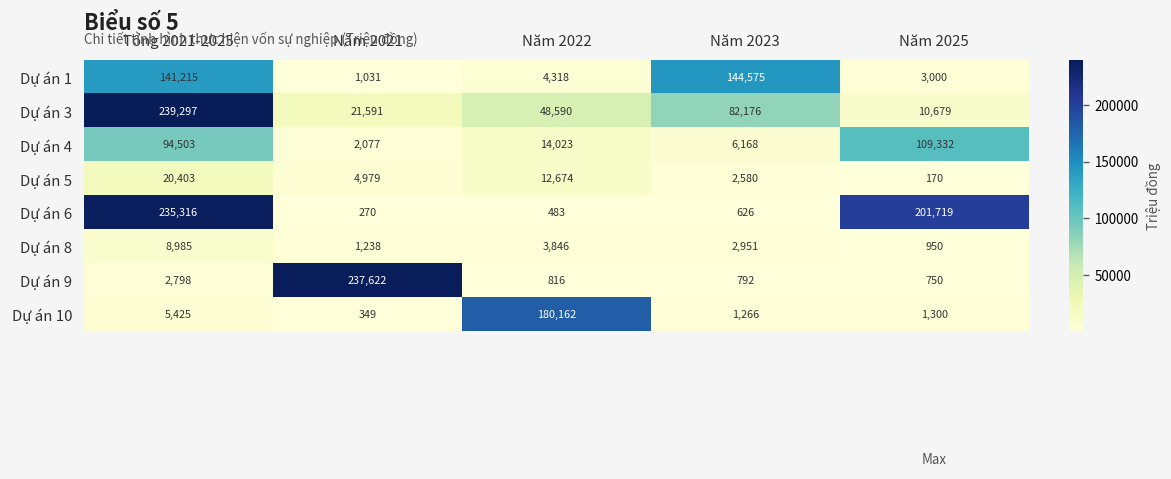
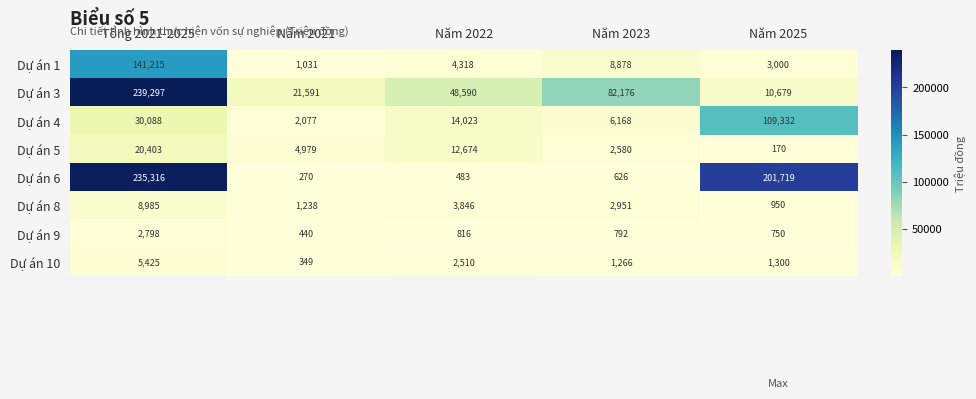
Dự án 1, Năm 2023: 144,575 -> 8,878
Dự án 4, Tổng 2021-2025: 94,503 -> 30,088
Dự án 9, Năm 2021: 237,622 -> 440
Dự án 10, Năm 2022: 180,162 -> 2,510
